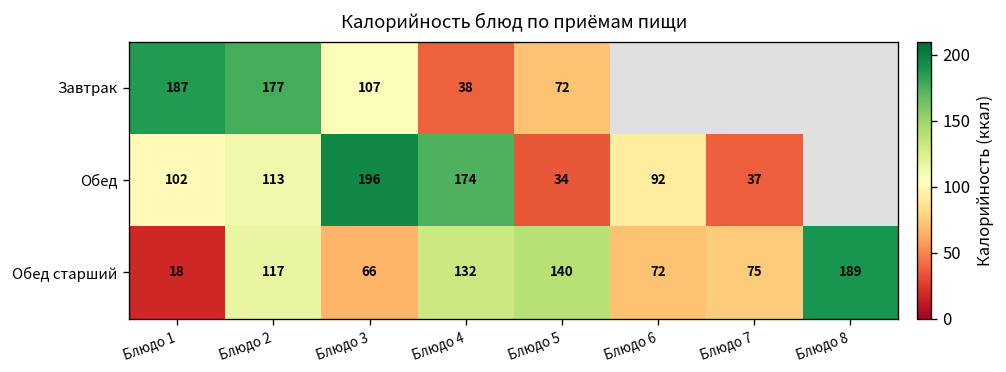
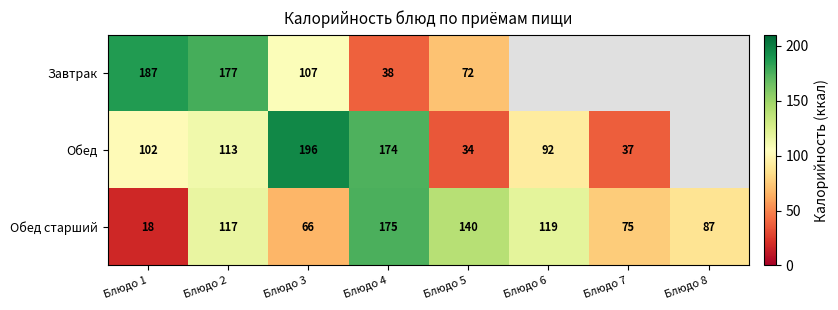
Обед старший, Блюдо 4: 132 -> 175
Обед старший, Блюдо 6: 72 -> 119
Обед старший, Блюдо 8: 189 -> 87
